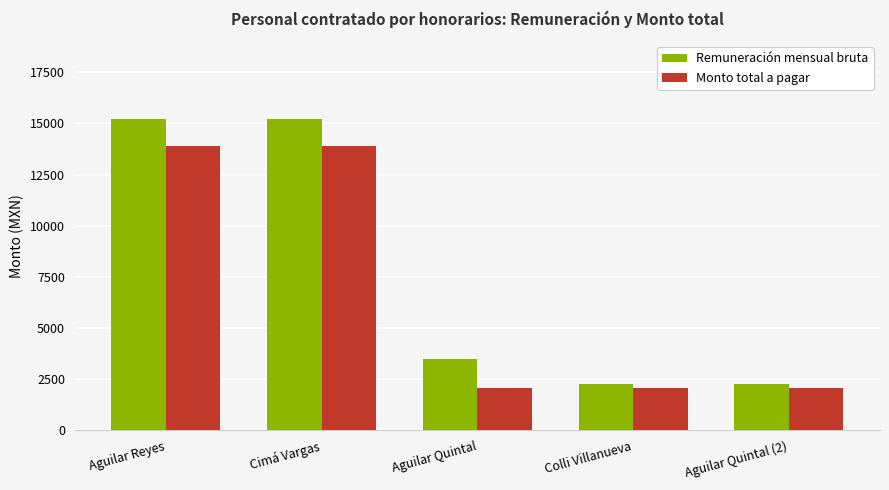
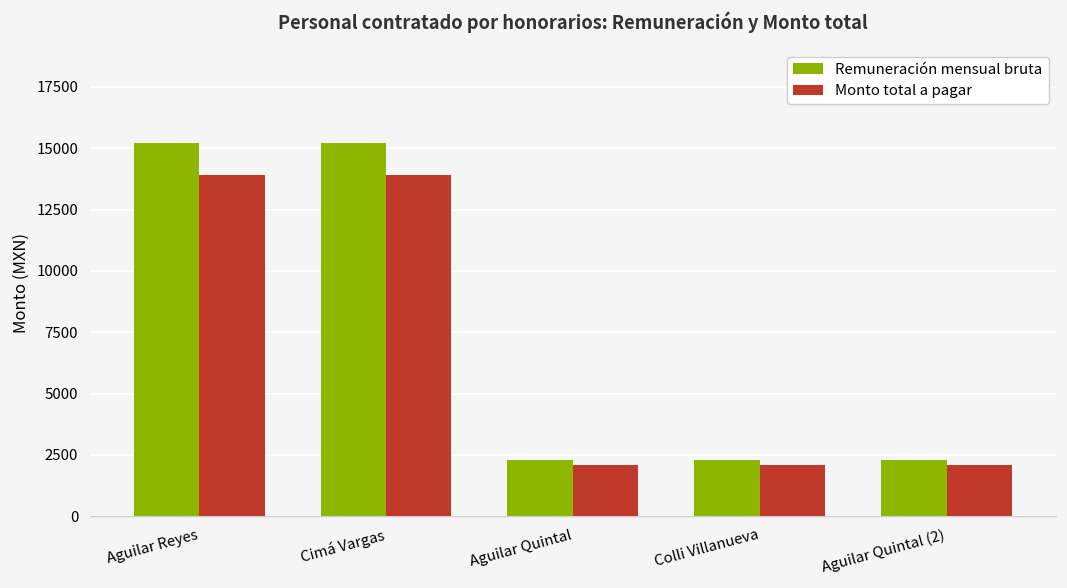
Remuneración mensual bruta, Aguilar Quintal: 3500 -> 2300
